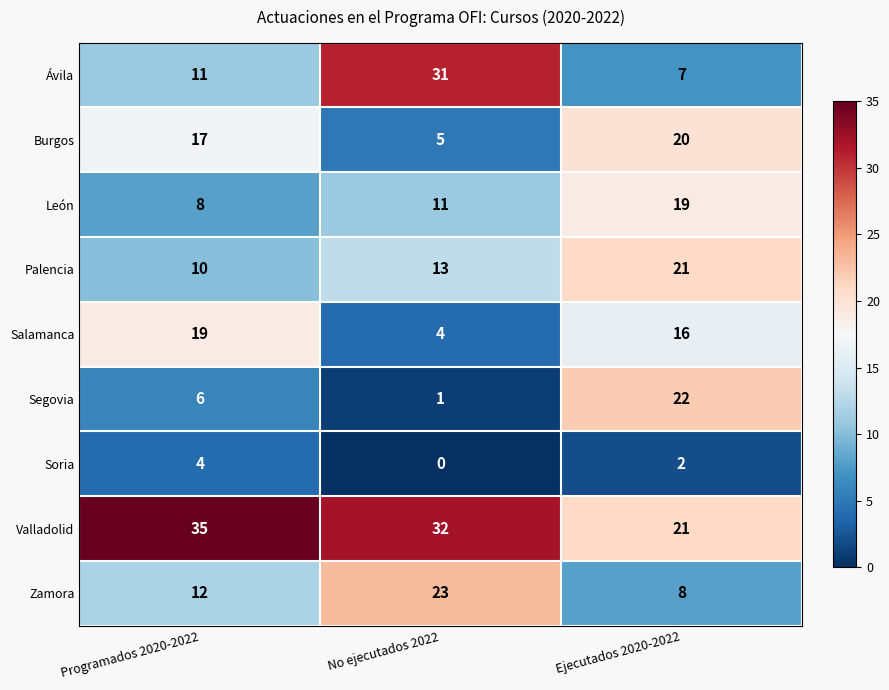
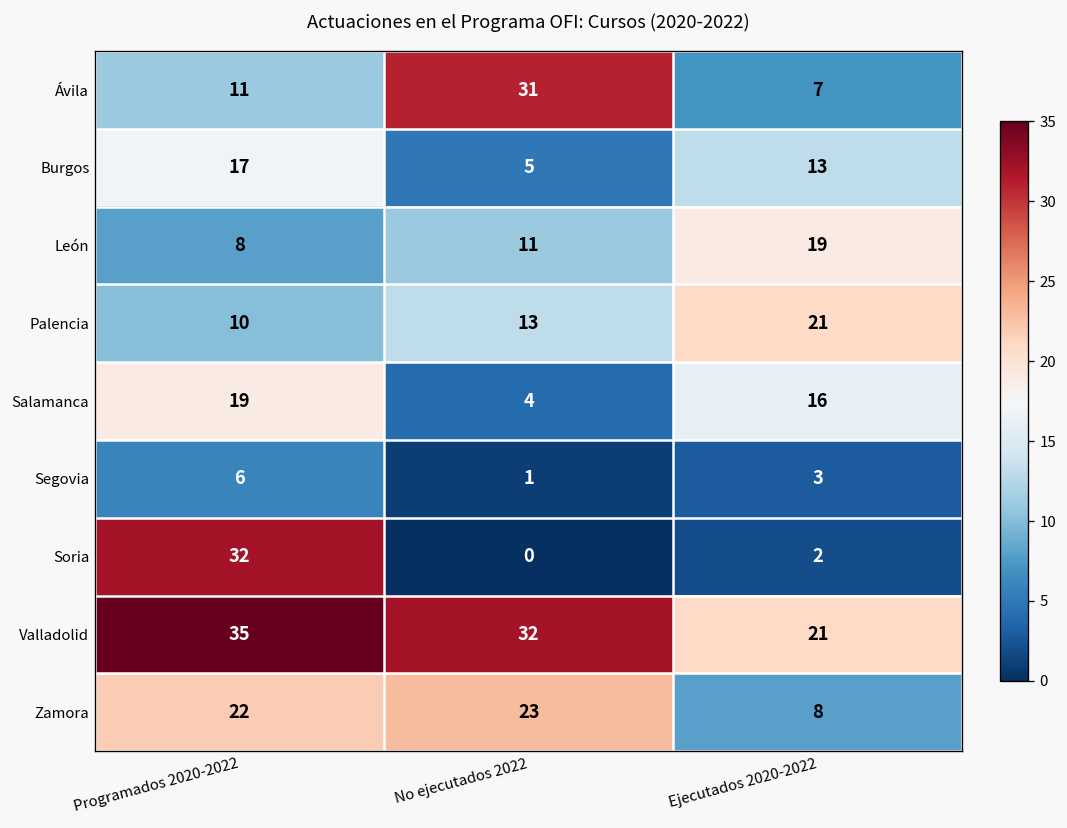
Burgos, Ejecutados 2020-2022: 20 -> 13
Segovia, Ejecutados 2020-2022: 22 -> 3
Soria, Programados 2020-2022: 4 -> 32
Zamora, Programados 2020-2022: 12 -> 22
